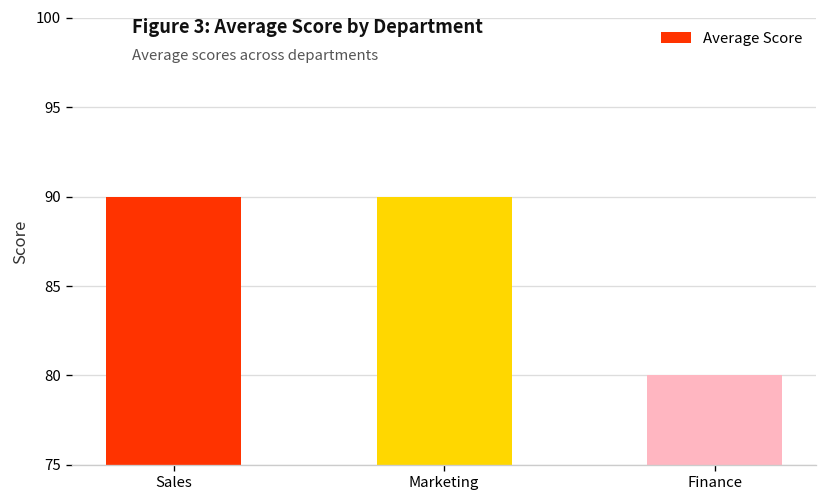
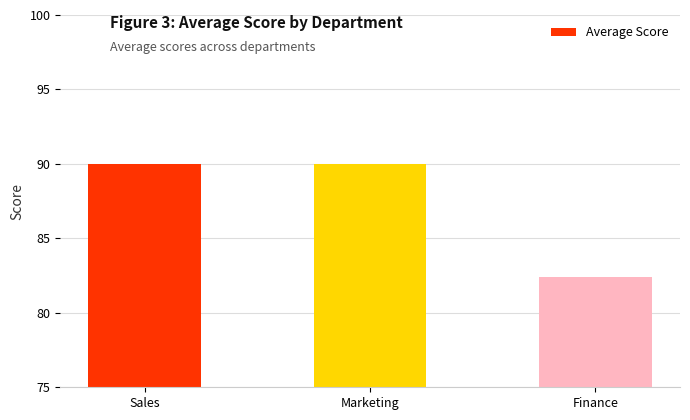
Finance: 80.0 -> 82.4
